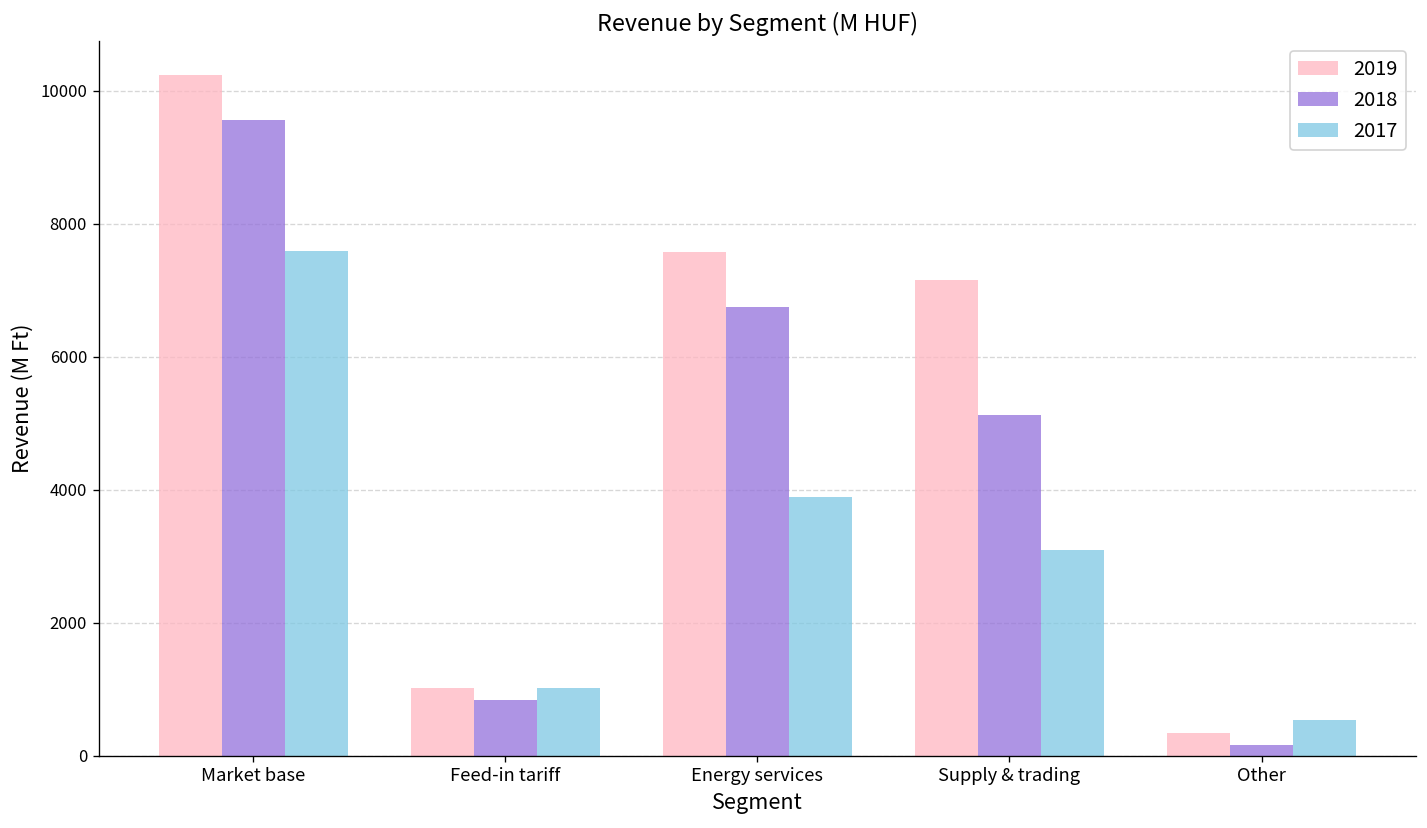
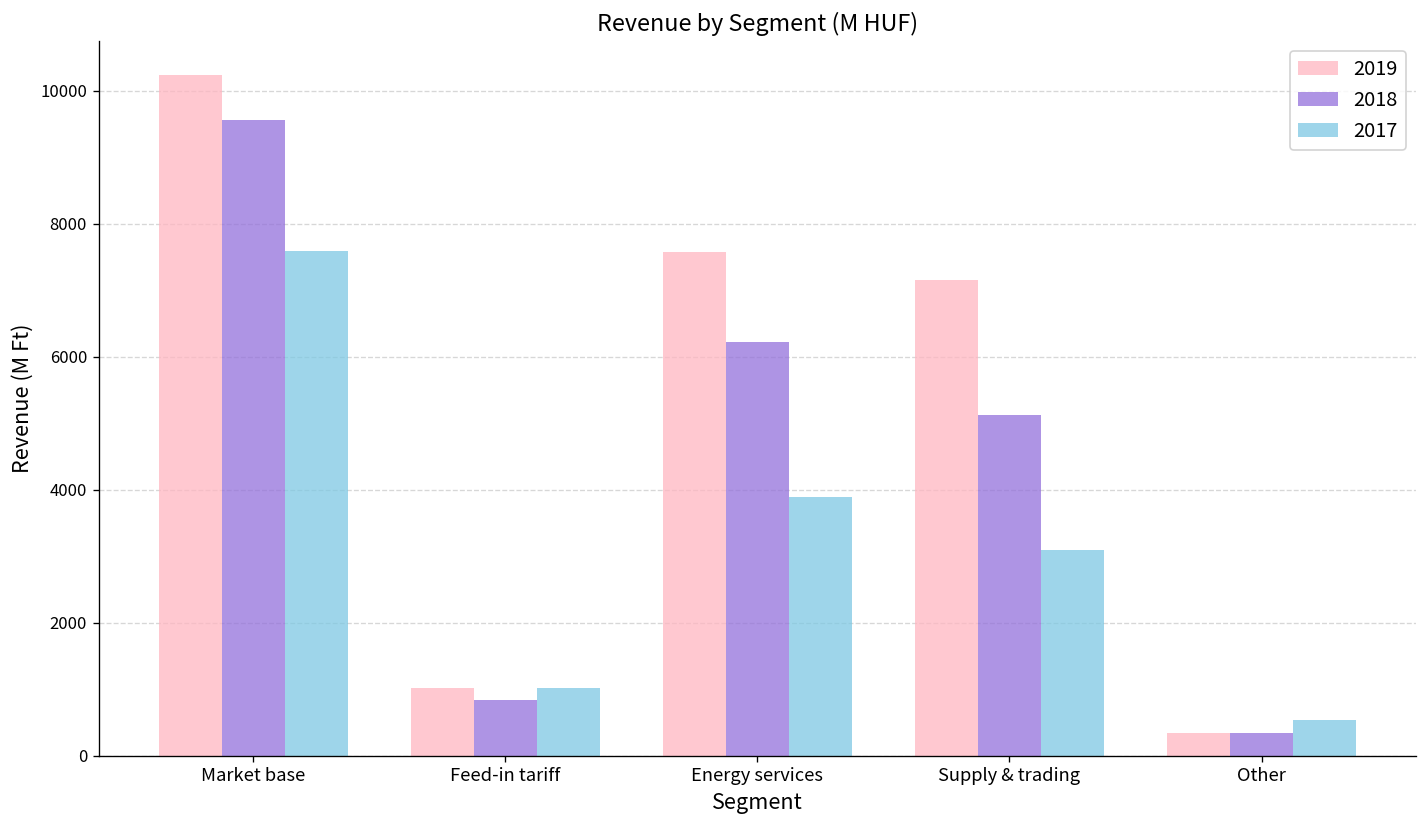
2018, Energy services: 6700 -> 6200
2018, Other: 200 -> 300
